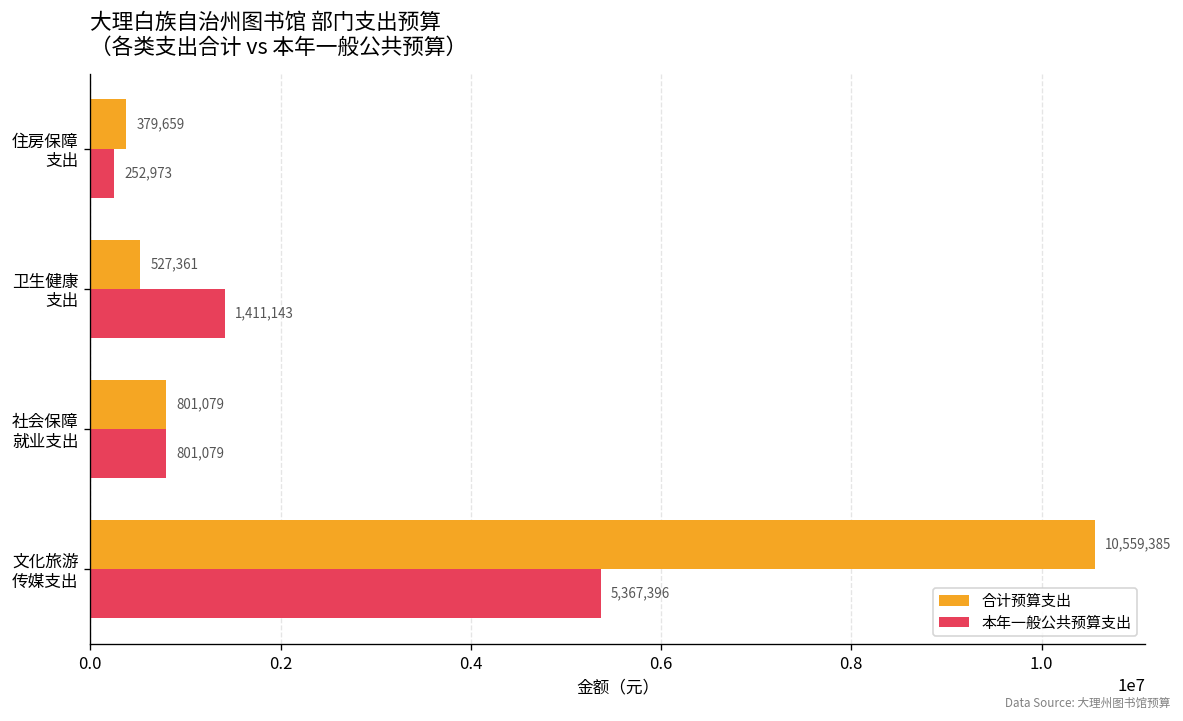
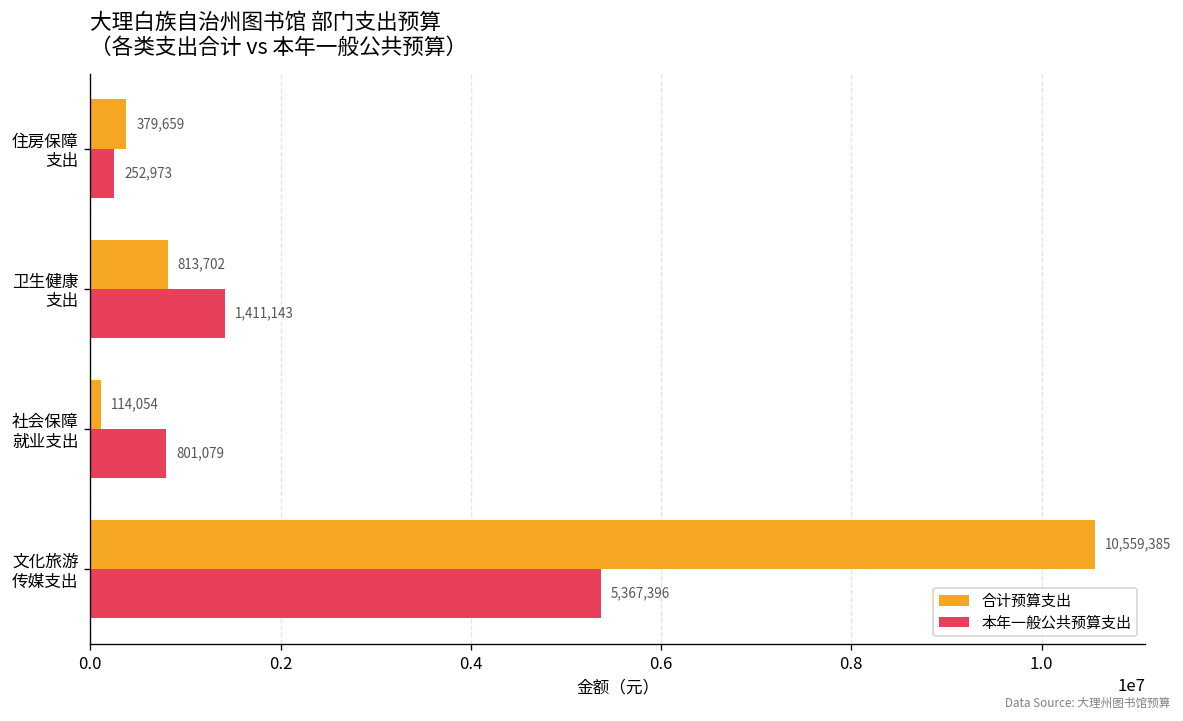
合计预算支出, 卫生健康 支出: 527,361 -> 813,702
合计预算支出, 社会保障 就业支出: 801,079 -> 114,054
